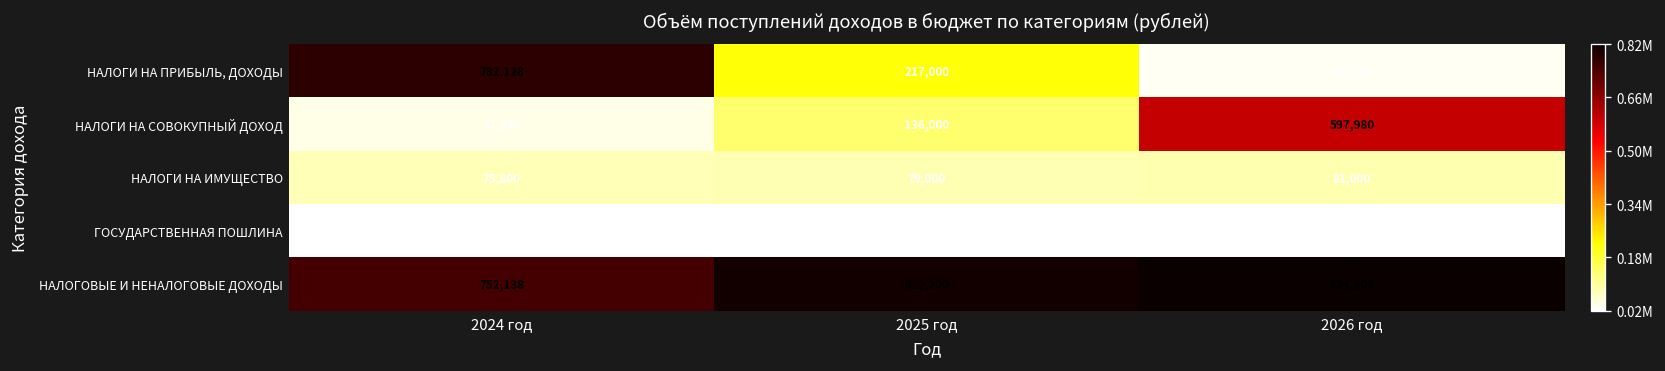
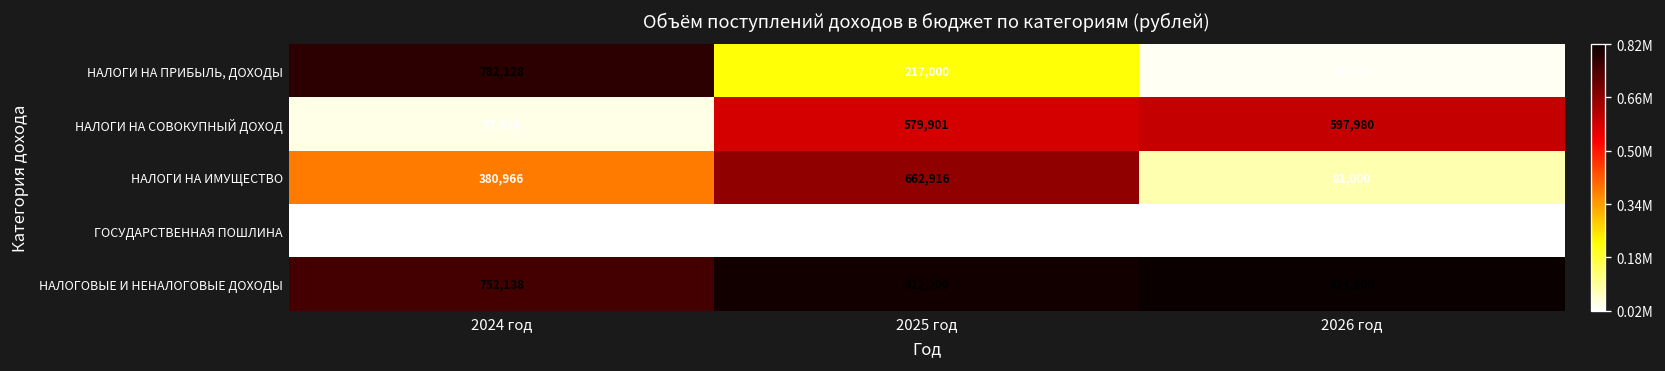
НАЛОГИ НА СОВОКУПНЫЙ ДОХОД, 2025 год: 136,000 -> 579,901
НАЛОГИ НА ИМУЩЕСТВО, 2024 год: 75,800 -> 380,966
НАЛОГИ НА ИМУЩЕСТВО, 2025 год: 79,000 -> 662,916
